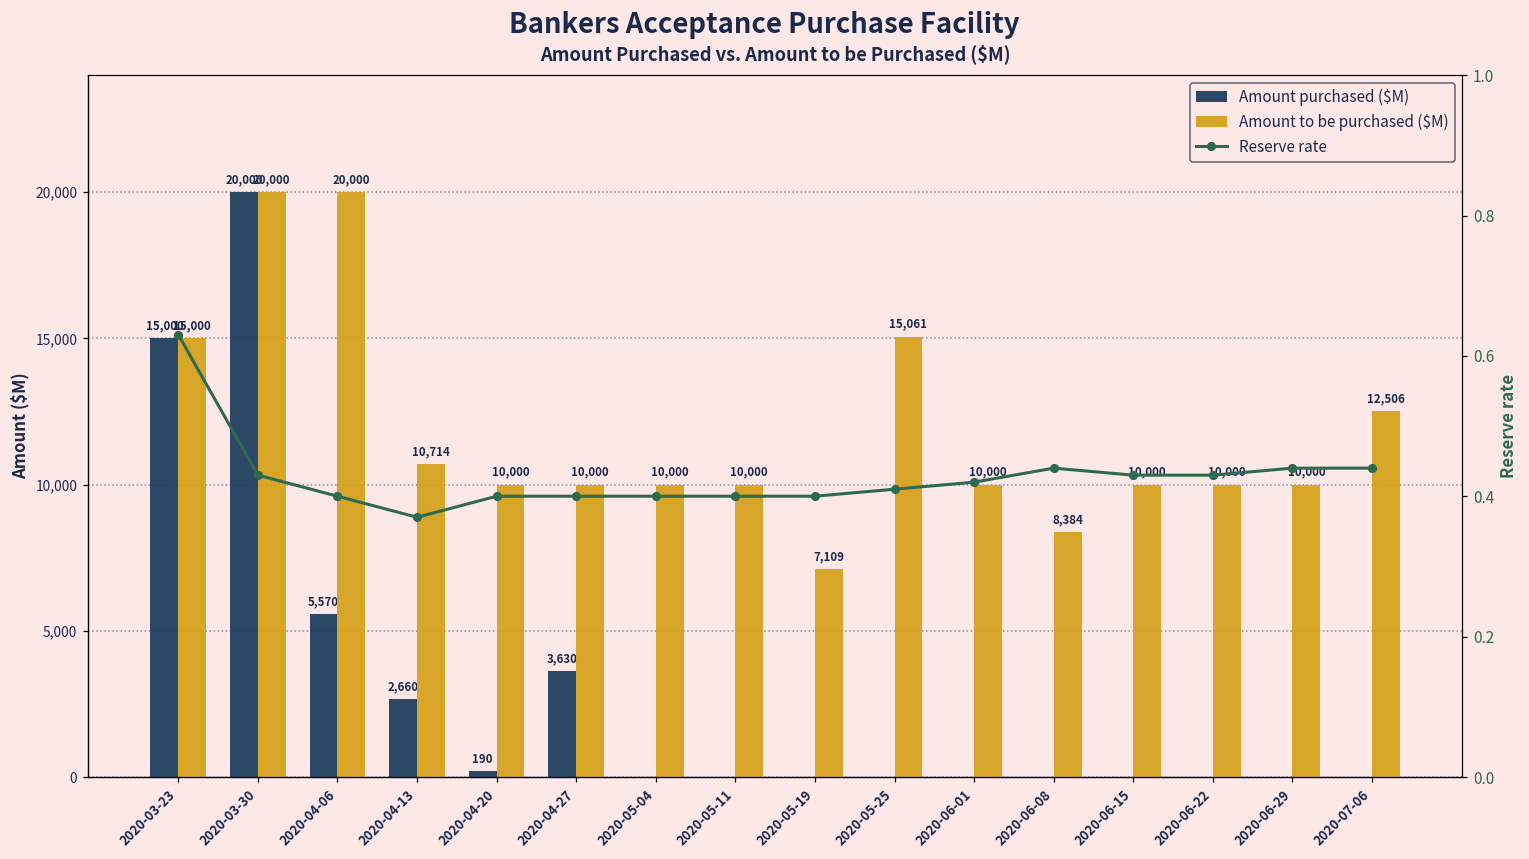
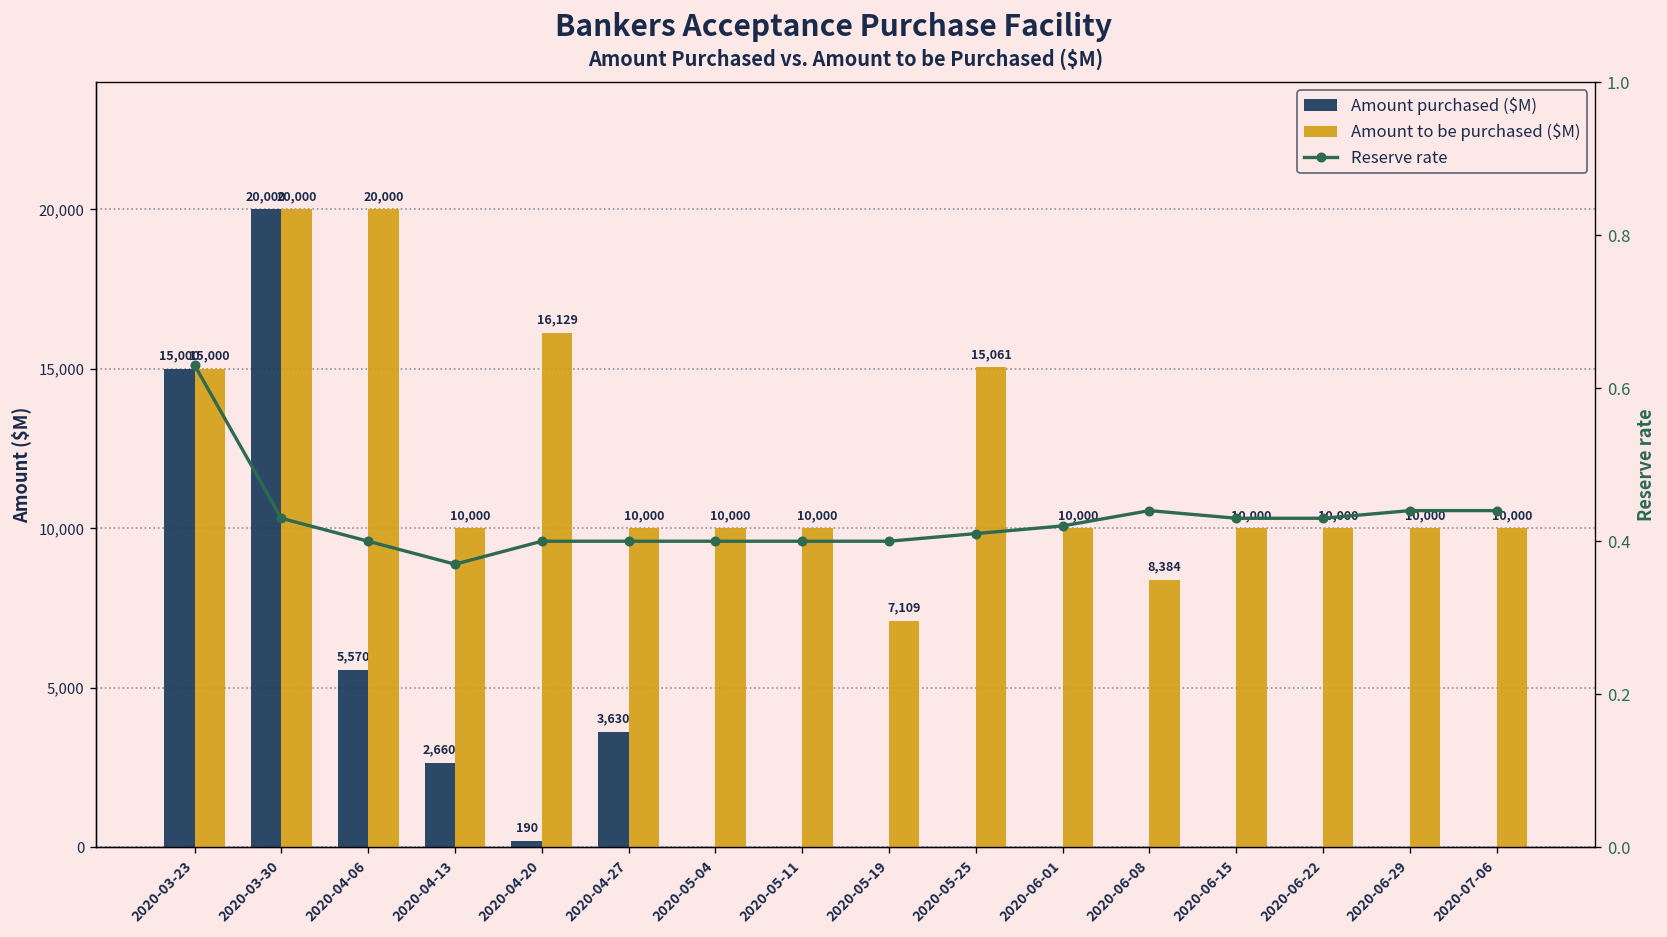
Amount to be purchased ($M), 2020-04-13: 10,714 -> 10,000
Amount to be purchased ($M), 2020-04-20: 10,000 -> 16,129
Amount to be purchased ($M), 2020-07-06: 12,506 -> 10,000
